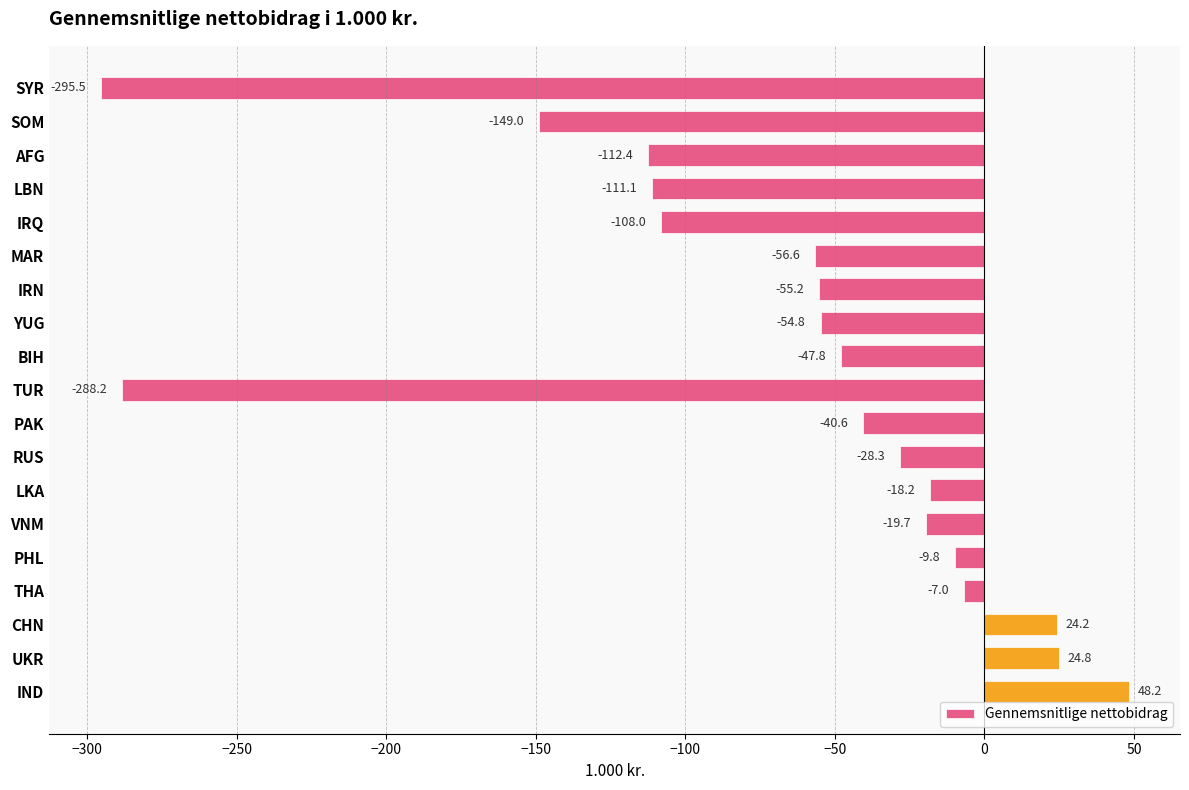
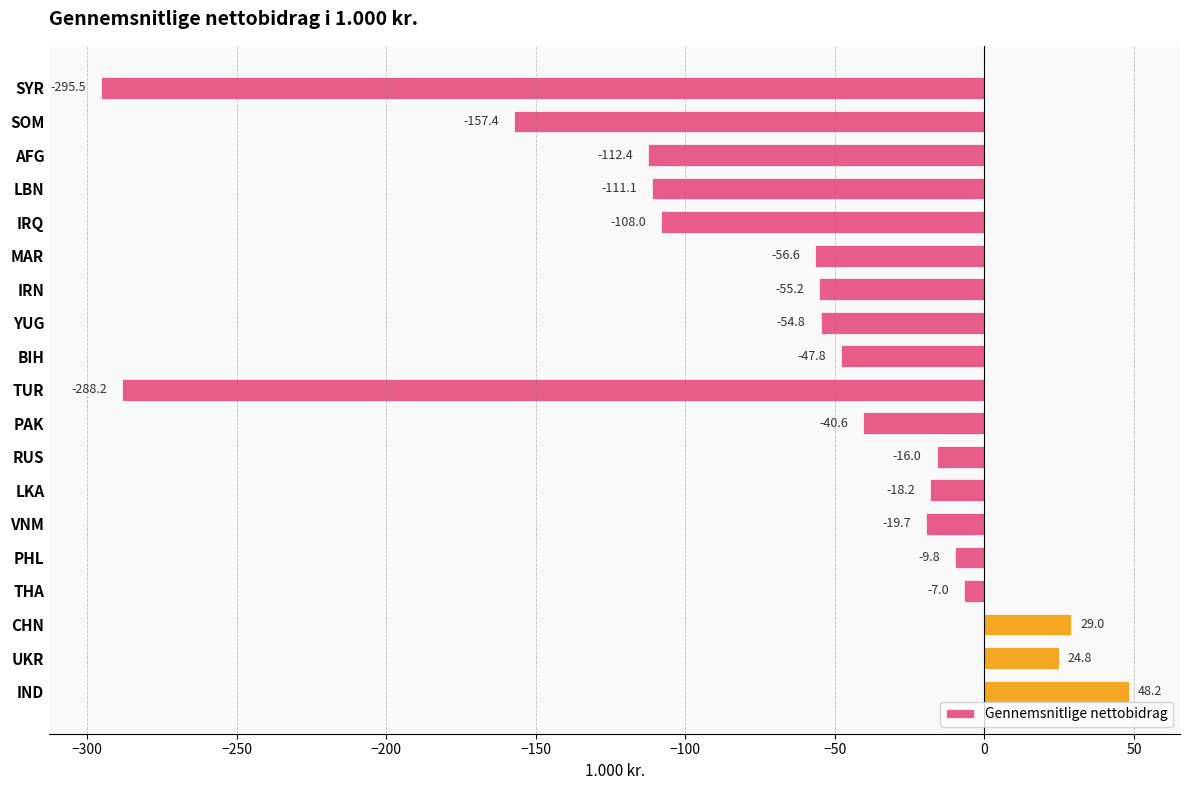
SOM: -149.0 -> -157.4
RUS: -28.3 -> -16.0
CHN: 24.2 -> 29.0
